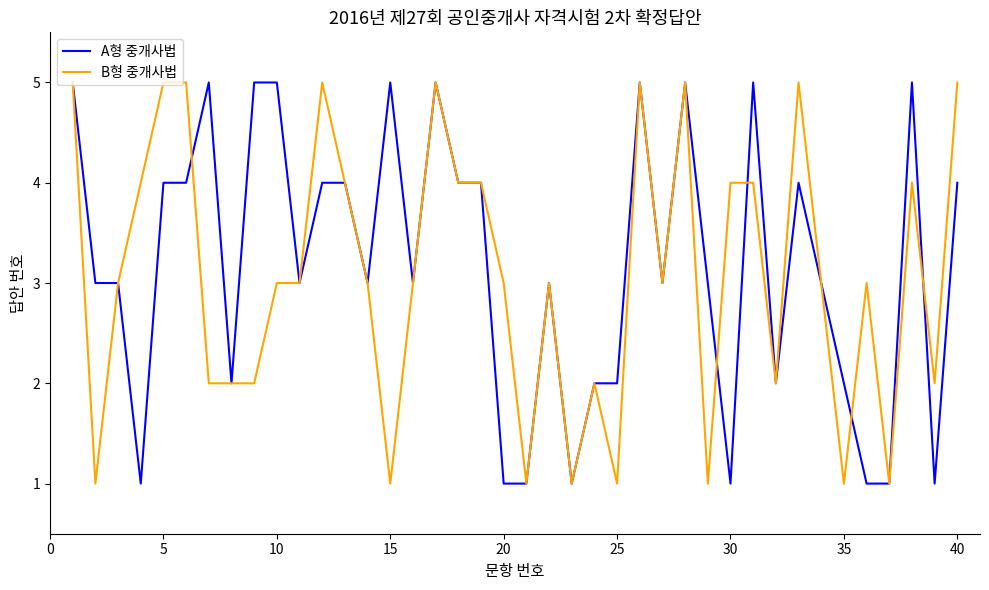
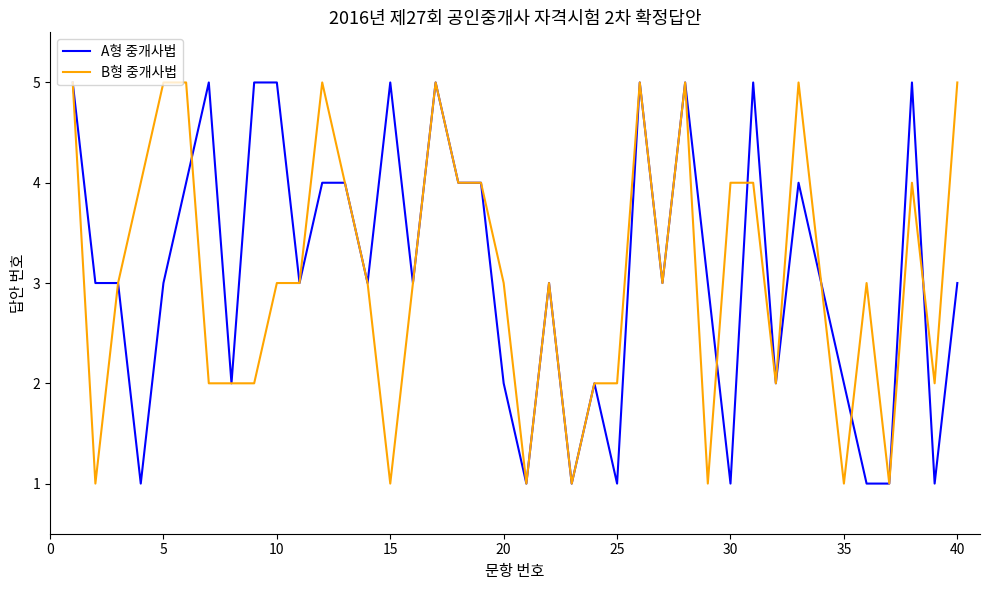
A형 중개사법, 5: 4 -> 3
A형 중개사법, 20: 1 -> 2
A형 중개사법, 25: 2 -> 1
B형 중개사법, 25: 1 -> 2
A형 중개사법, 40: 4 -> 3
